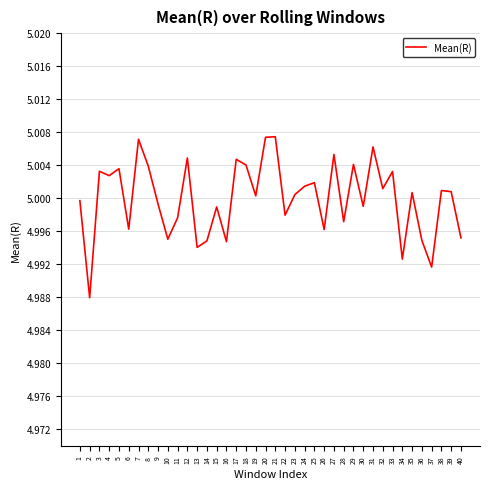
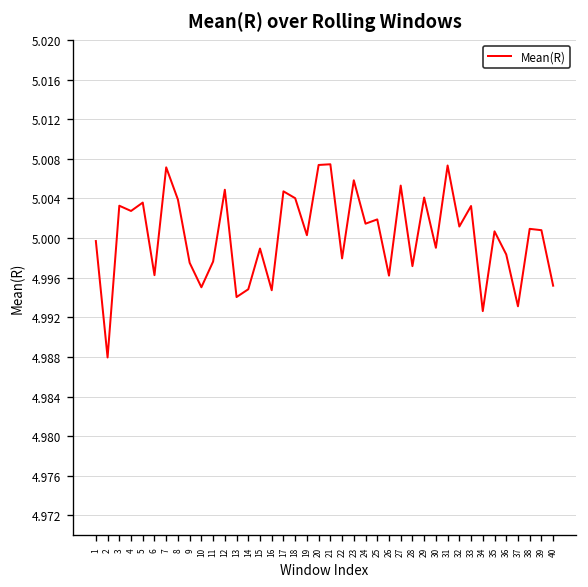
9: 4.999 -> 4.998
23: 5.000 -> 5.006
31: 5.006 -> 5.007
36: 4.995 -> 4.998
37: 4.992 -> 4.993
